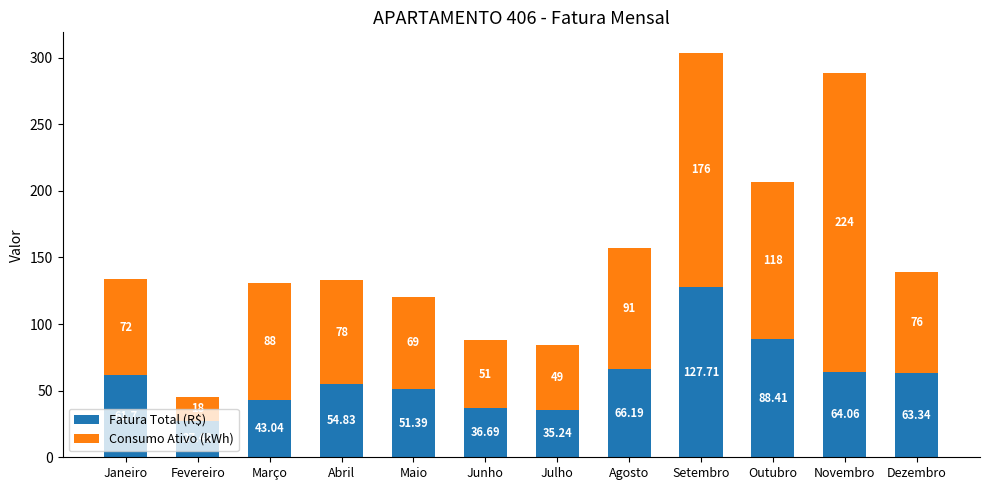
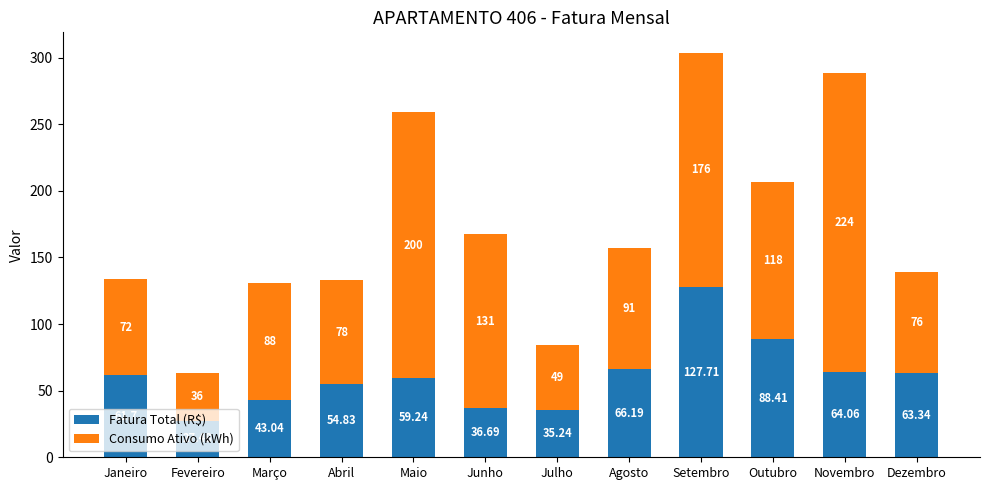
Consumo Ativo (kWh), Fevereiro: 18 -> 36
Fatura Total (R$), Maio: 51.39 -> 59.24
Consumo Ativo (kWh), Maio: 69 -> 200
Consumo Ativo (kWh), Junho: 51 -> 131
